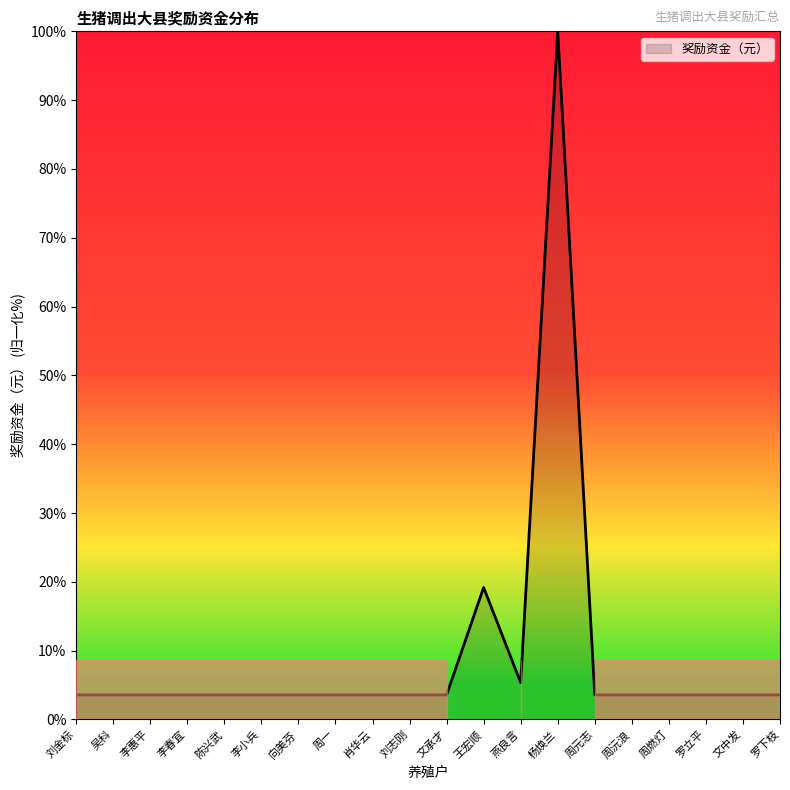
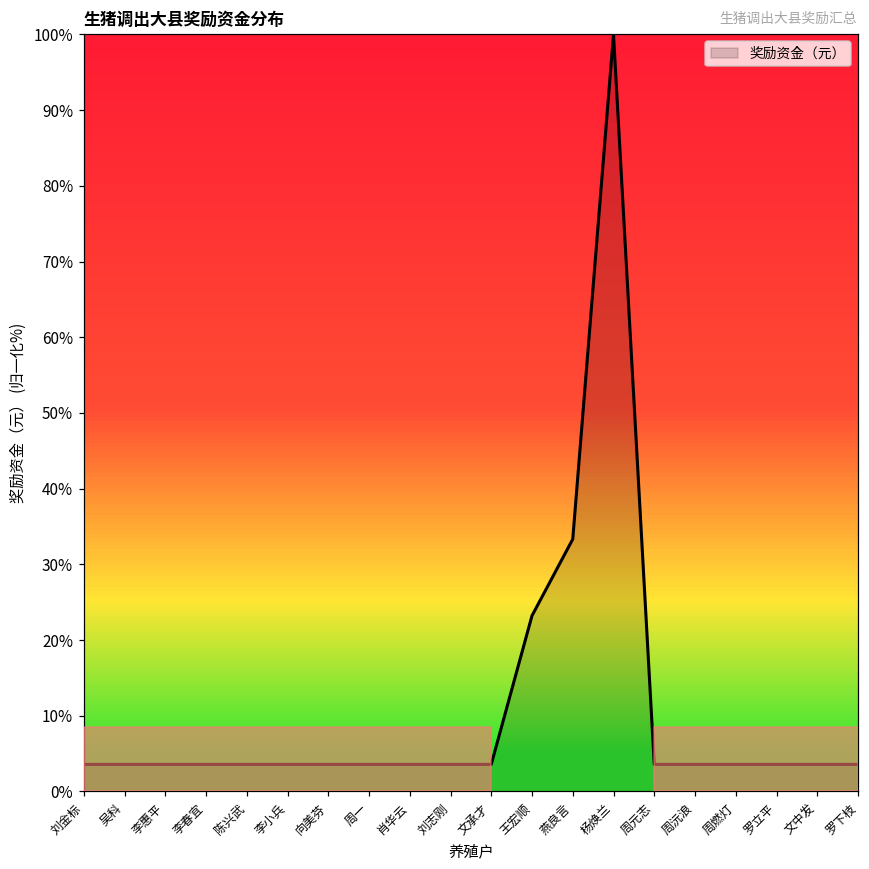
王宏顺: 19% -> 23%
燕良言: 5% -> 33%
